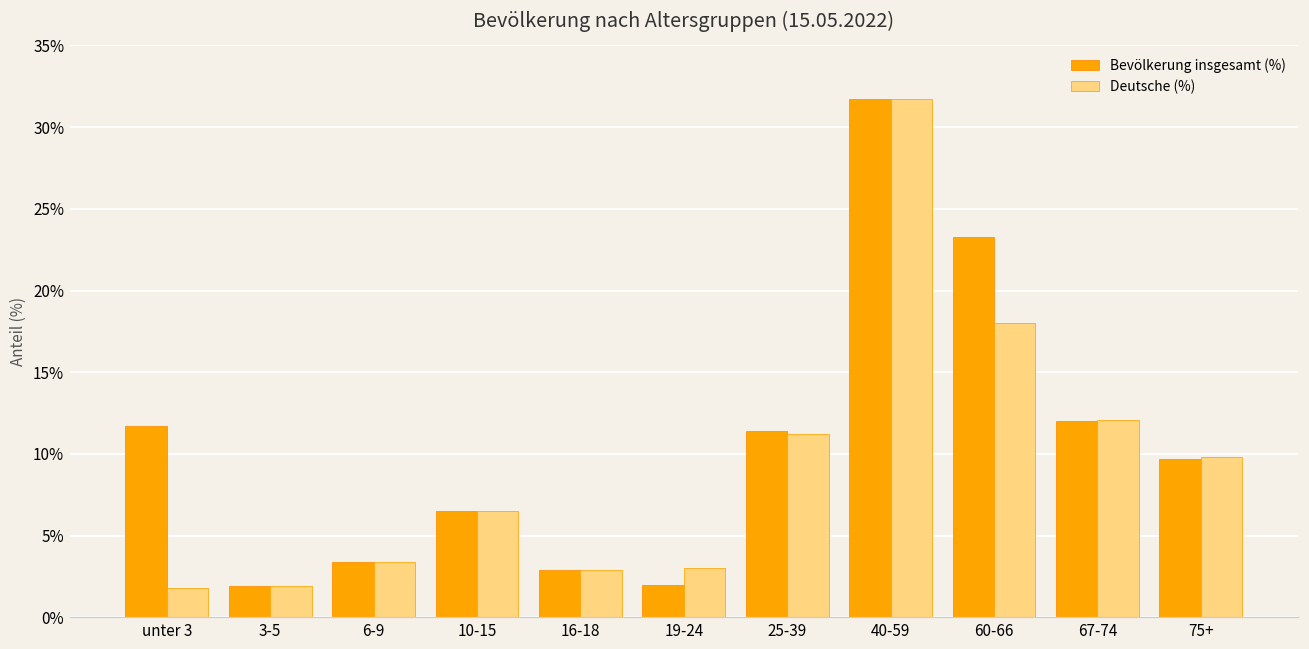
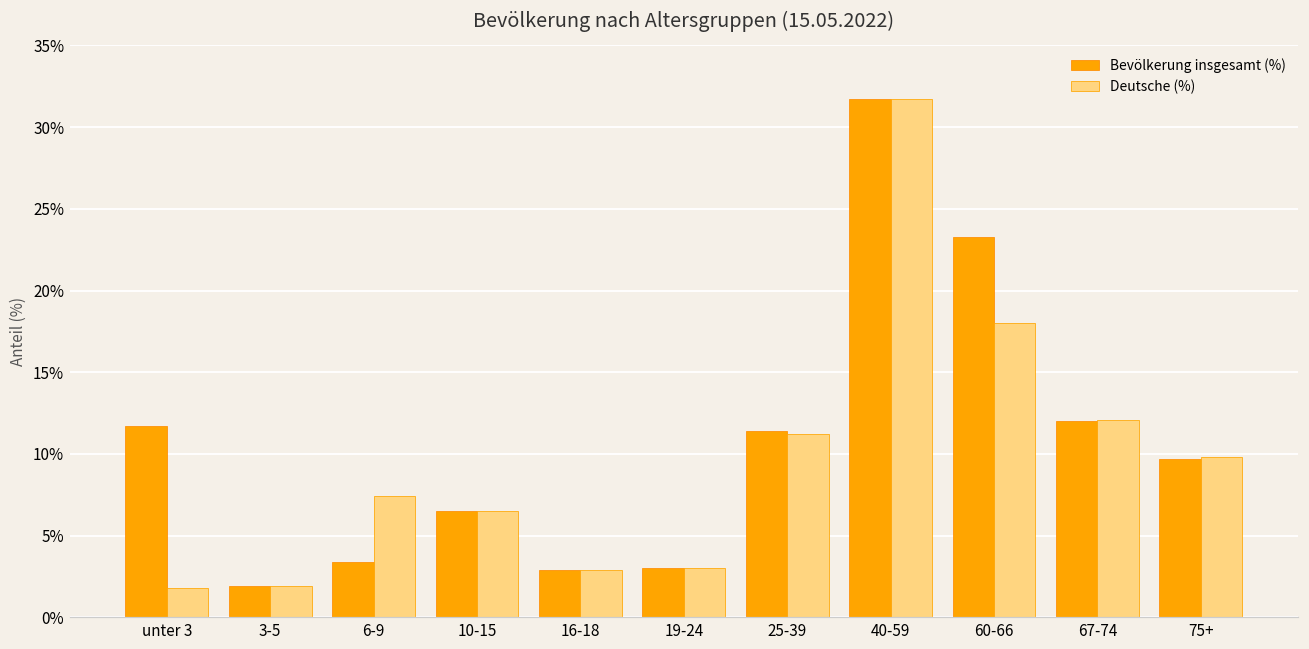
Deutsche (%), 6-9: 3.4% -> 7.4%
Bevölkerung insgesamt (%), 19-24: 2% -> 3%
